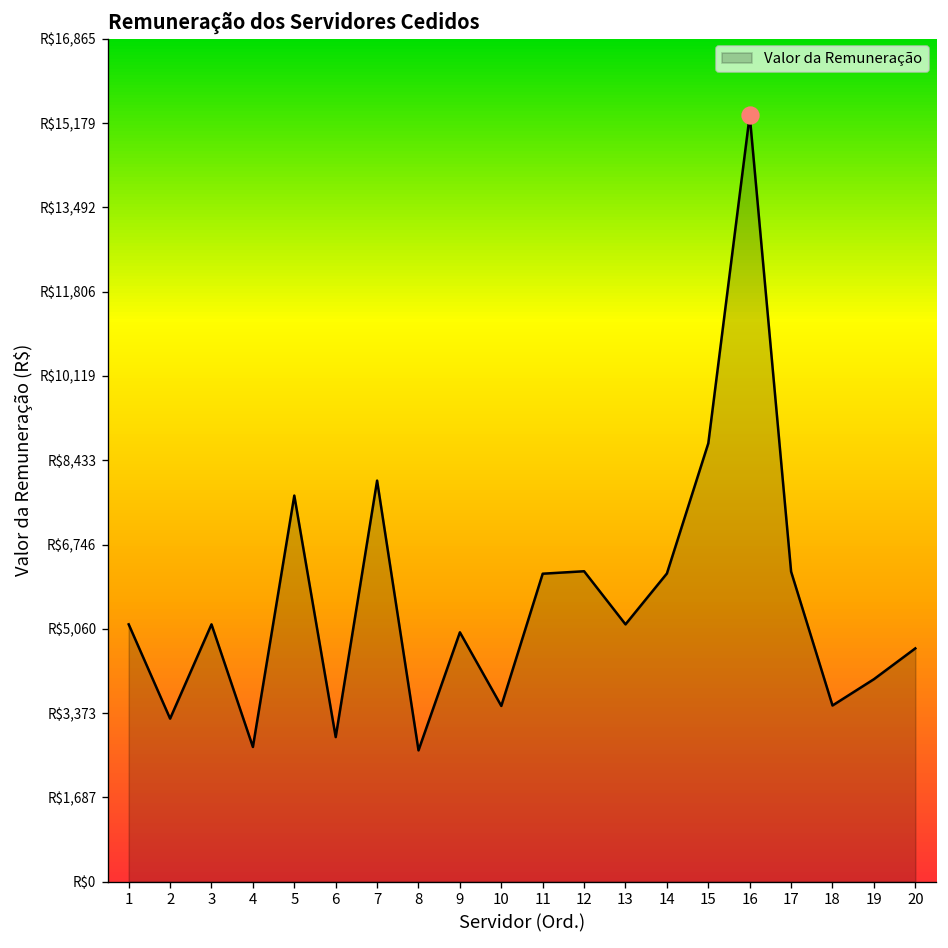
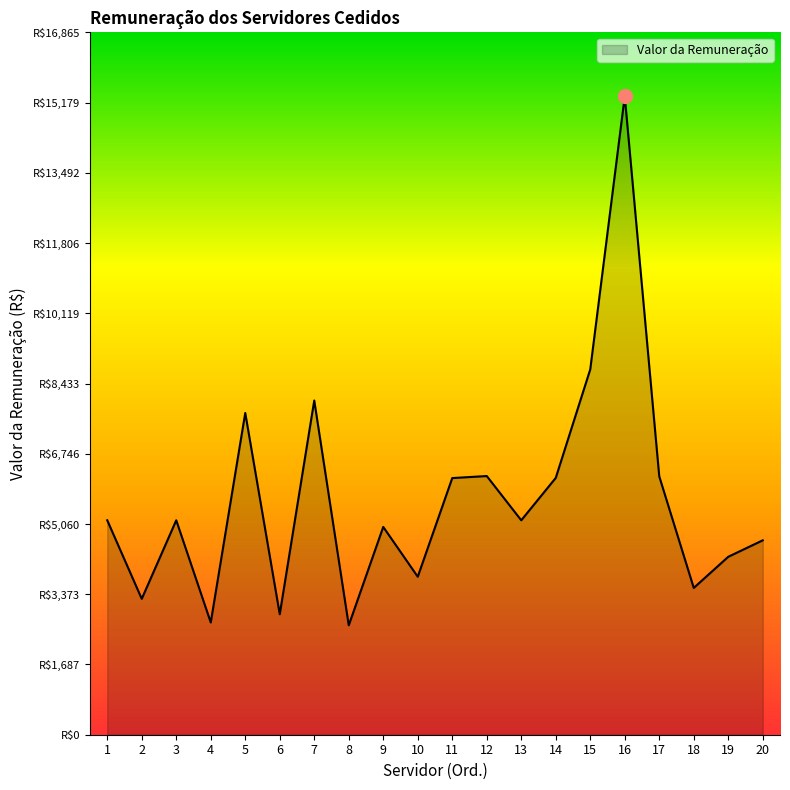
Valor da Remuneração, 10: R$3,500 -> R$3,800
Valor da Remuneração, 19: R$4,100 -> R$4,300
